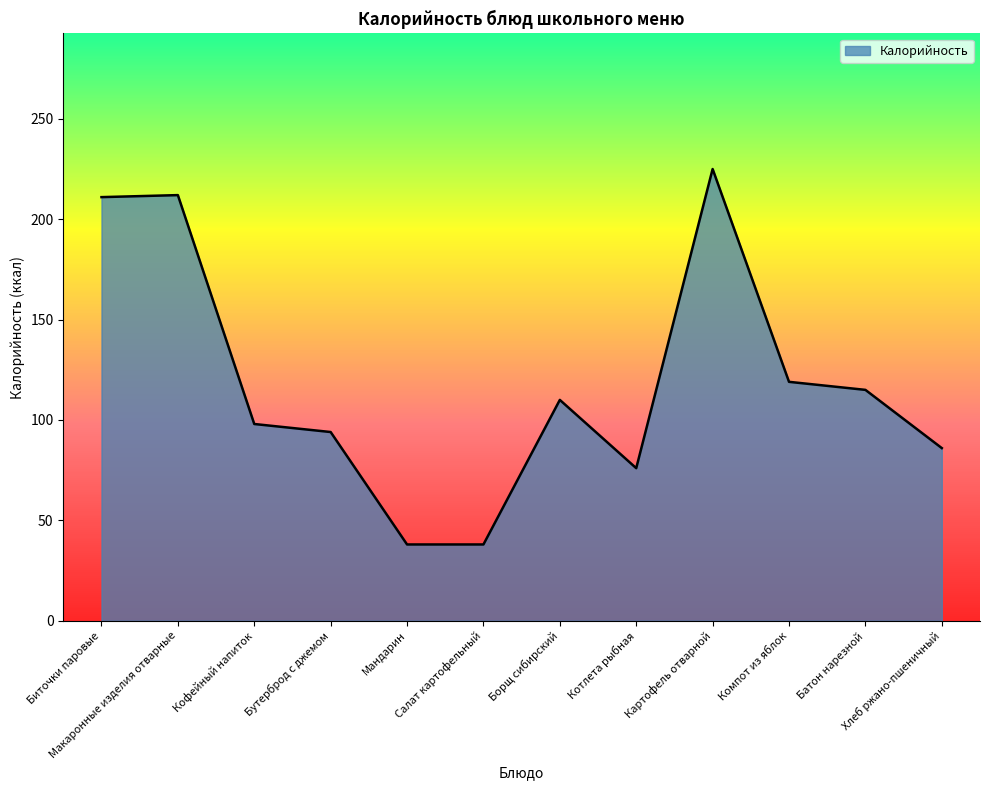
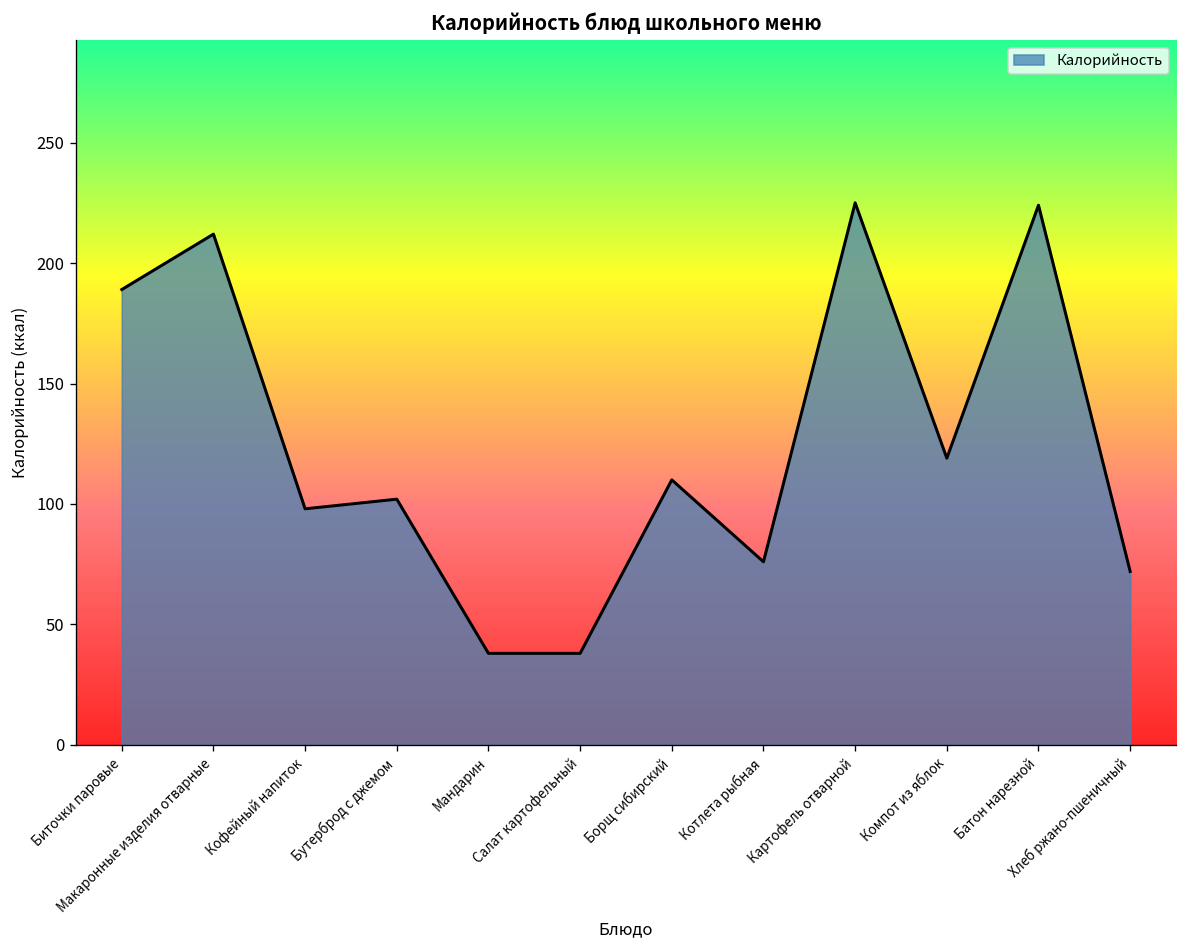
Биточки паровые: 211 -> 189
Бутерброд с джемом: 94 -> 102
Батон нарезной: 115 -> 224
Хлеб ржано-пшеничный: 86 -> 72
